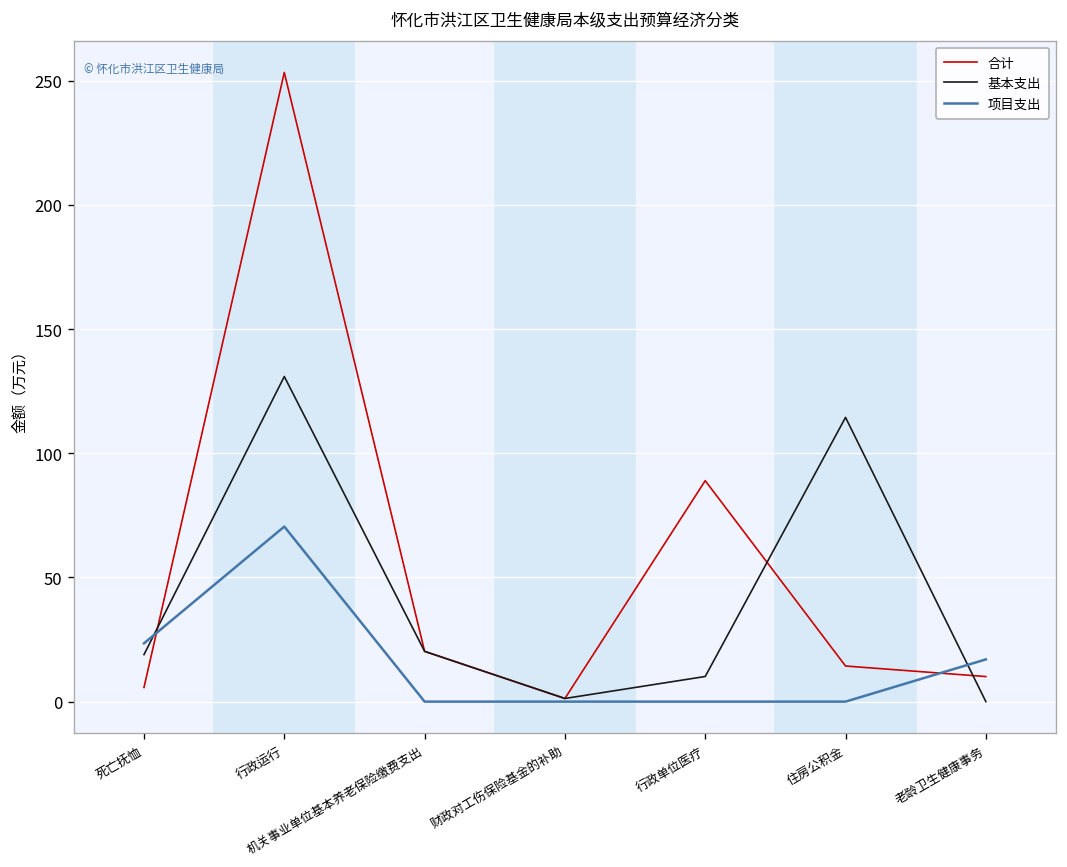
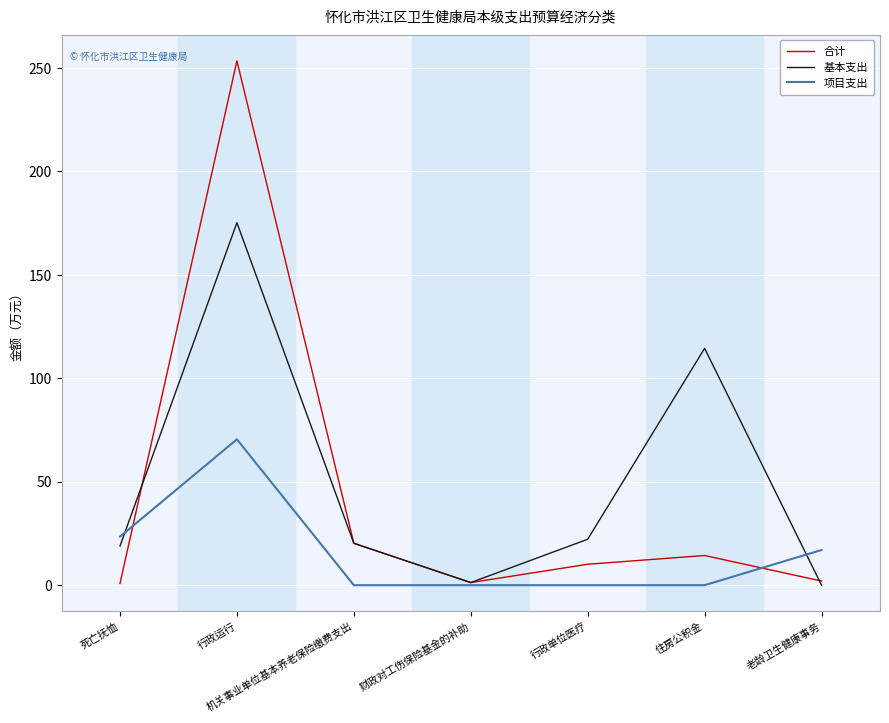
合计, 死亡抚恤: 6 -> 1
基本支出, 行政运行: 131 -> 175
合计, 行政单位医疗: 89 -> 10
基本支出, 行政单位医疗: 10 -> 22
合计, 老龄卫生健康事务: 10 -> 2
